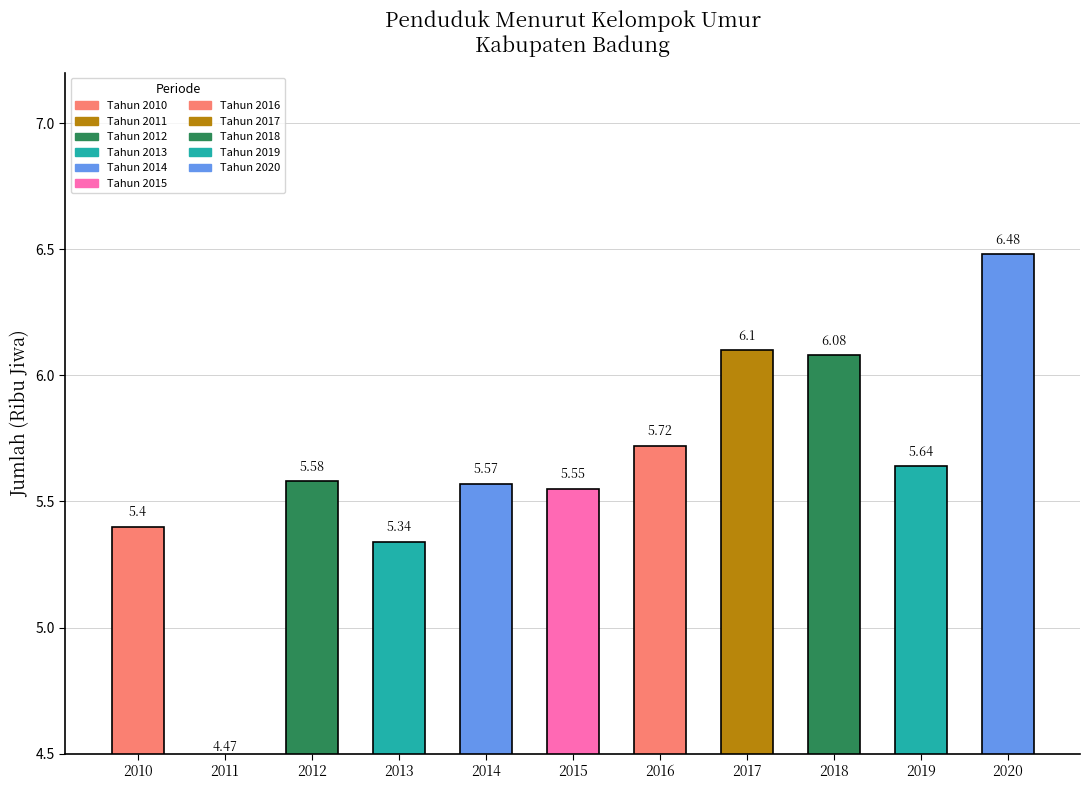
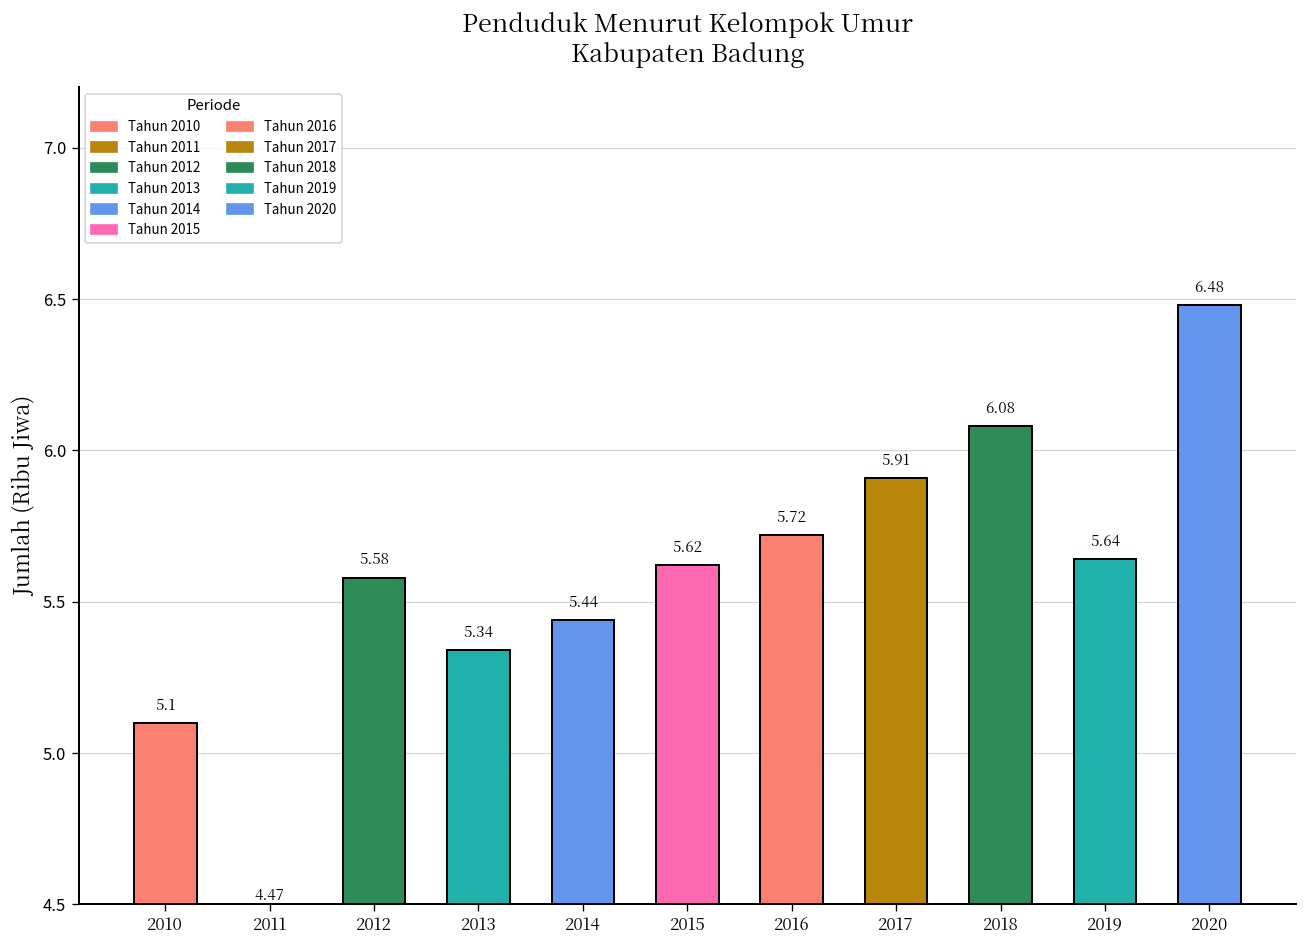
2010: 5.4 -> 5.1
2014: 5.57 -> 5.44
2015: 5.55 -> 5.62
2017: 6.1 -> 5.91
